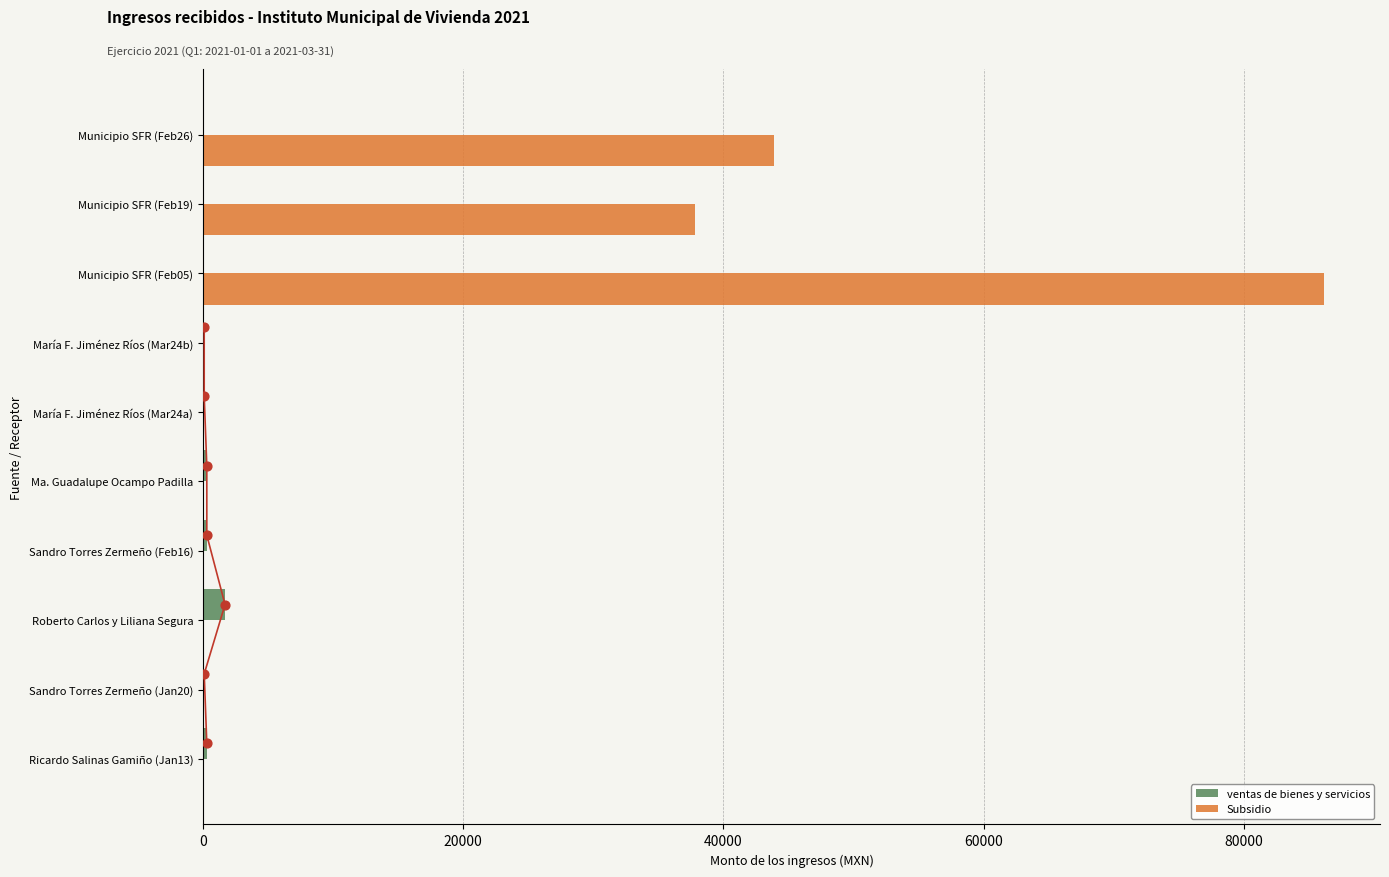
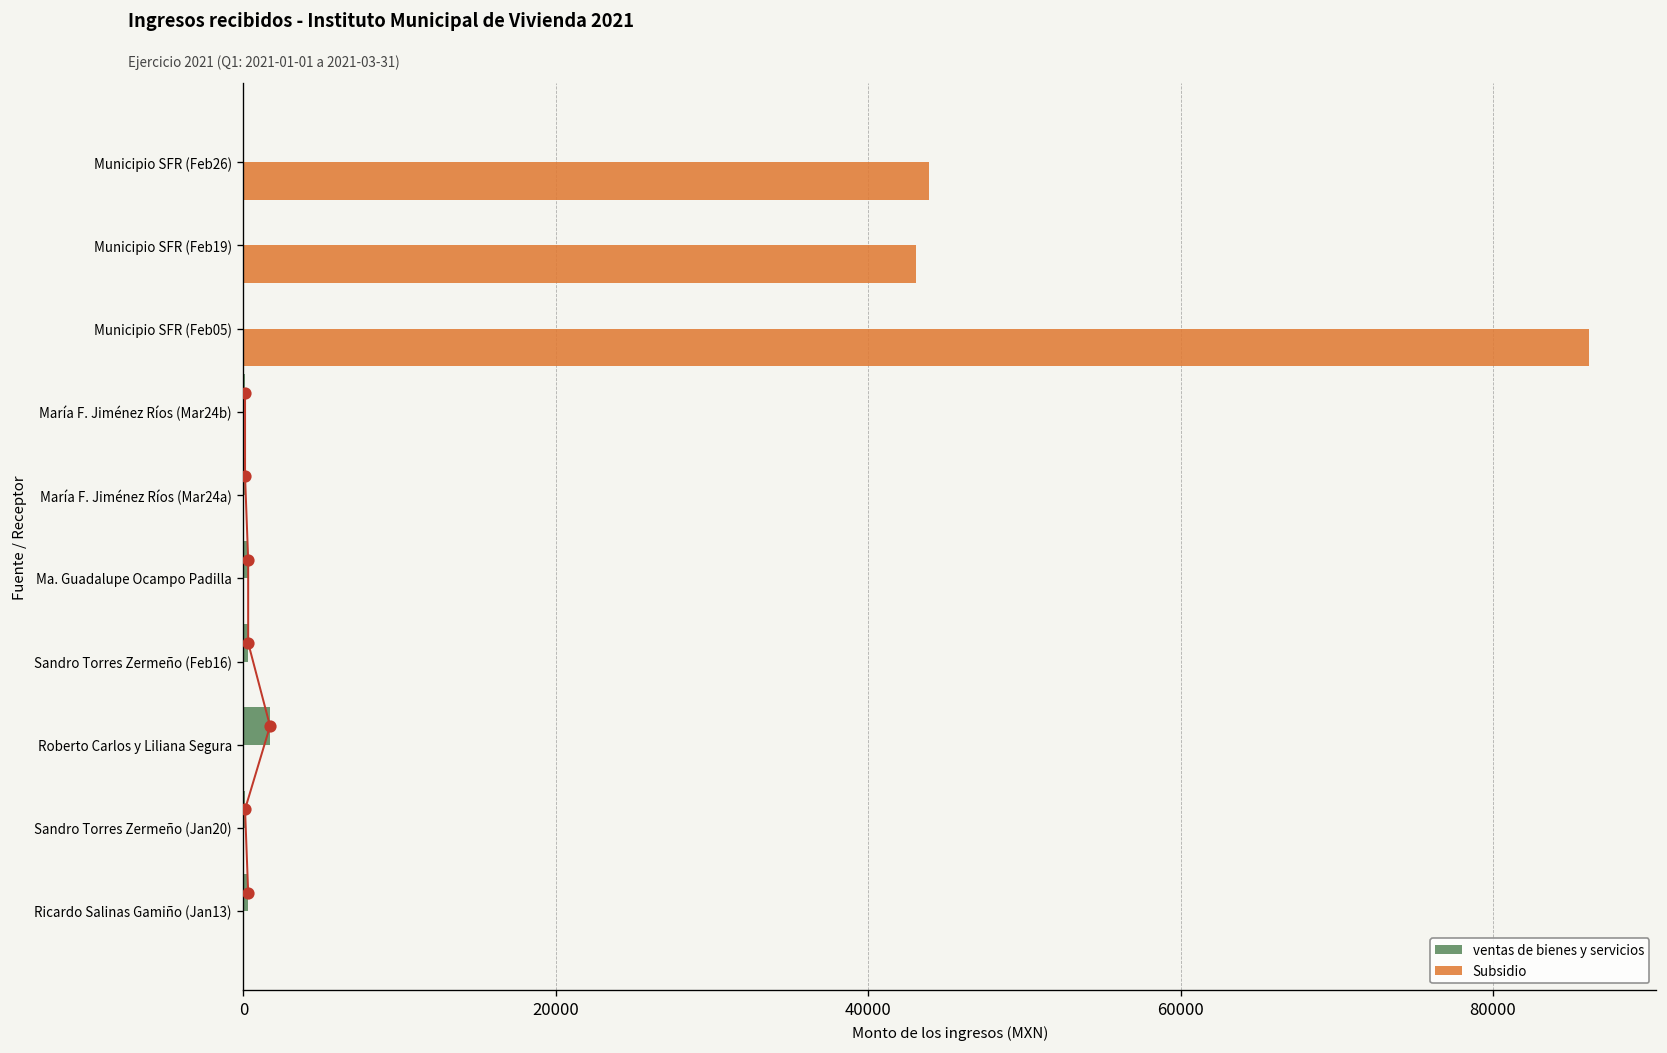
Subsidio, Municipio SFR (Feb19): 37800 -> 43100
